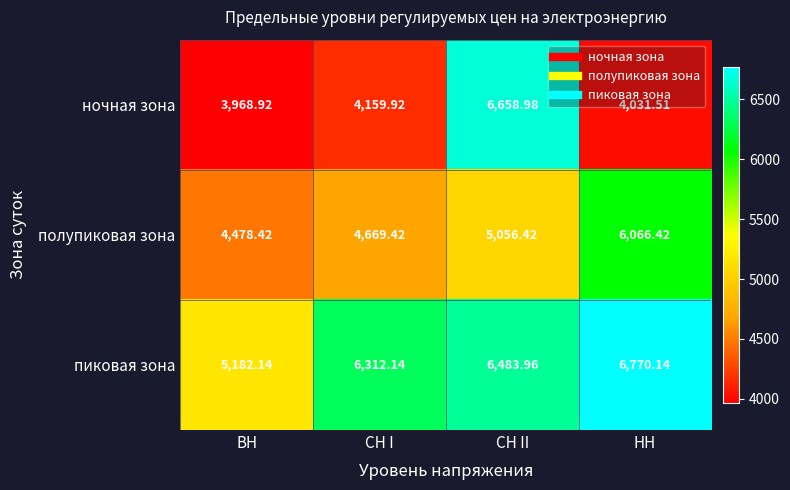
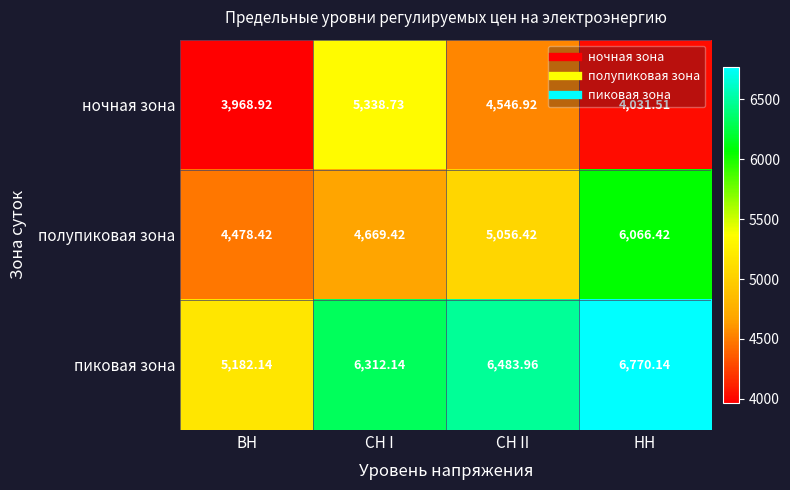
ночная зона, СН I: 4,159.92 -> 5,338.73
ночная зона, СН II: 6,658.98 -> 4,546.92
